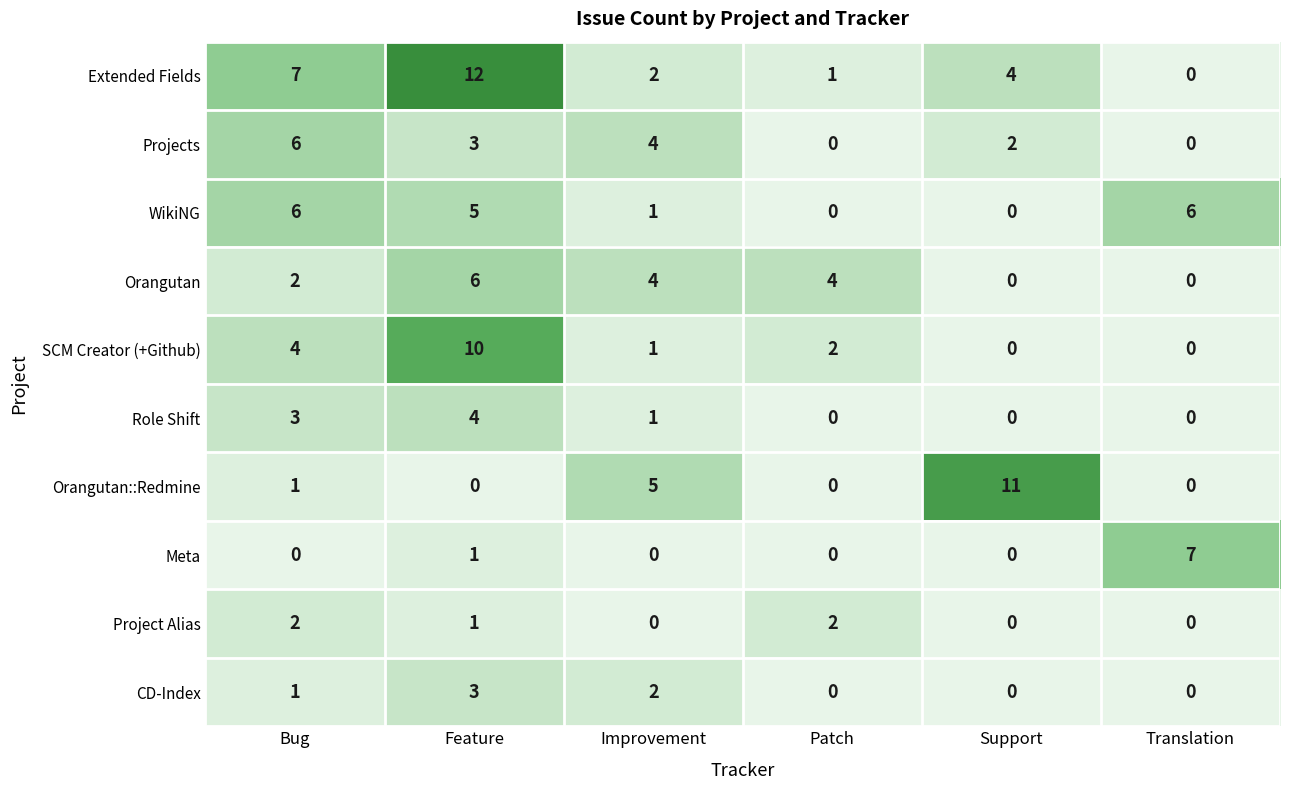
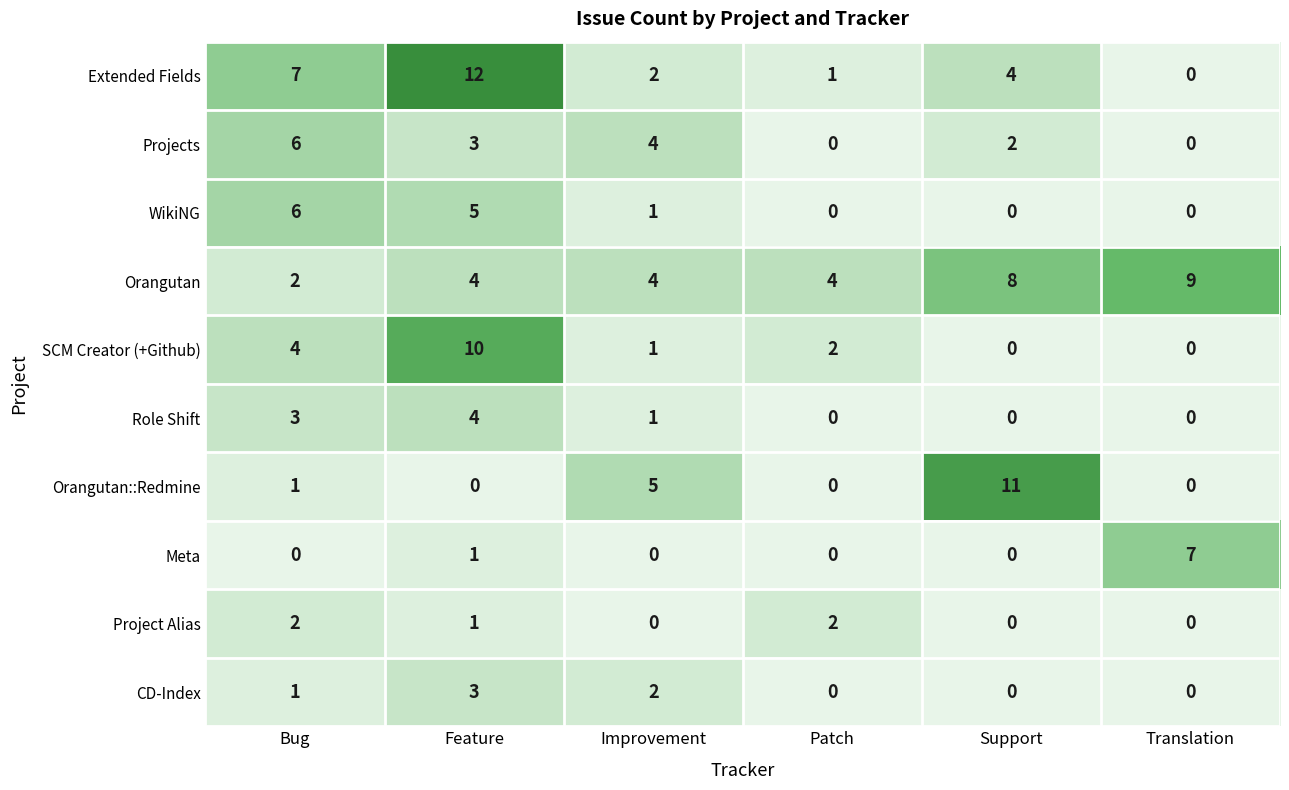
WikiNG, Translation: 6 -> 0
Orangutan, Feature: 6 -> 4
Orangutan, Support: 0 -> 8
Orangutan, Translation: 0 -> 9
